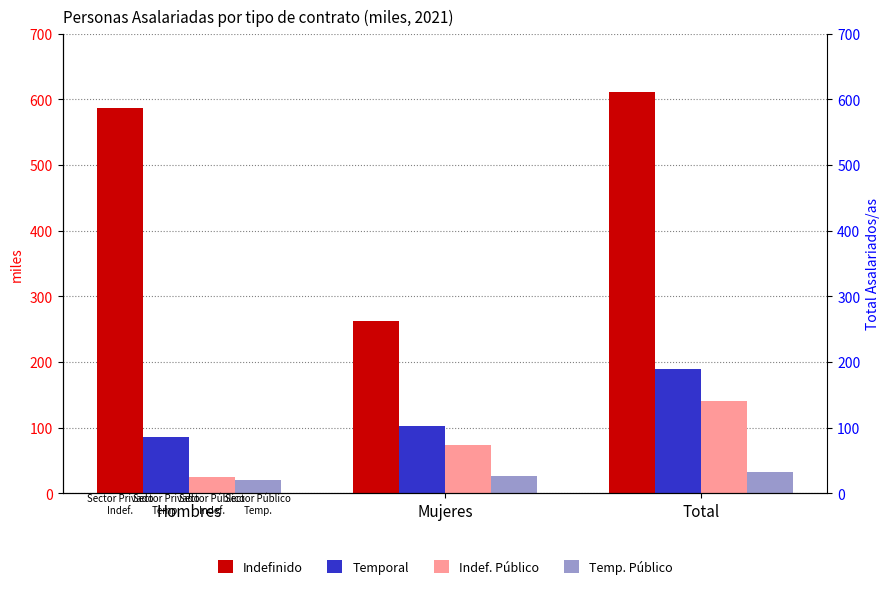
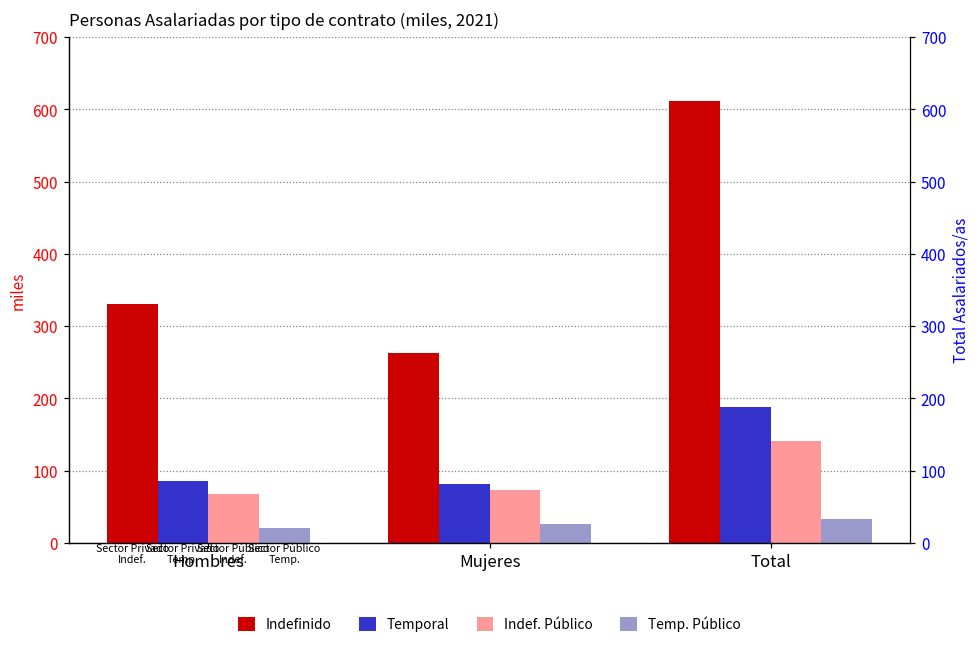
Indefinido, Hombres: 590 -> 330
Indef. Público, Hombres: 30 -> 70
Temporal, Mujeres: 100 -> 80
